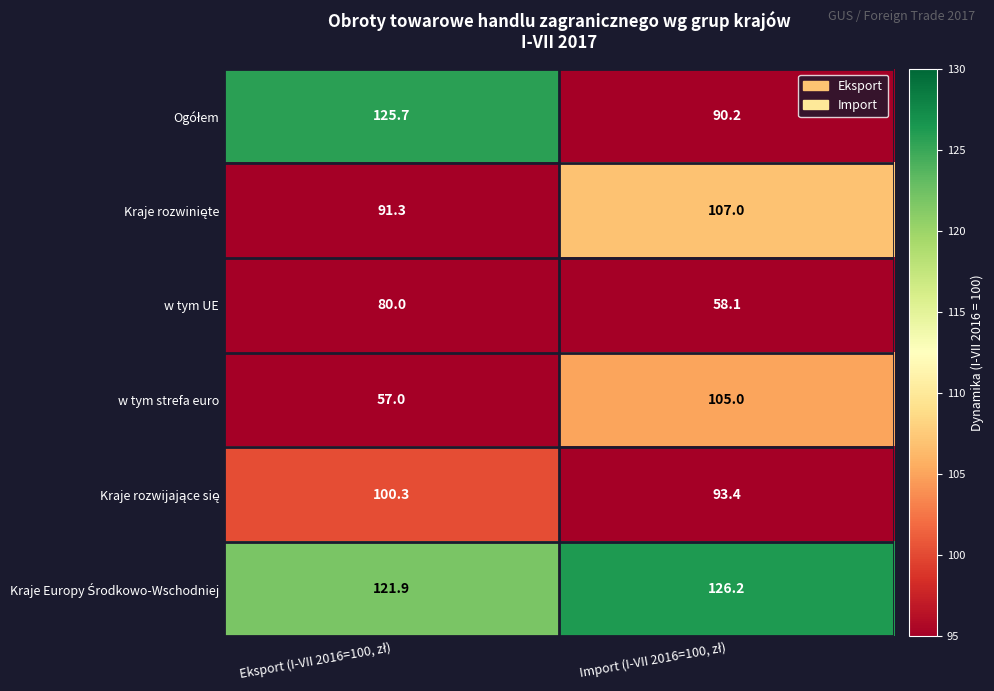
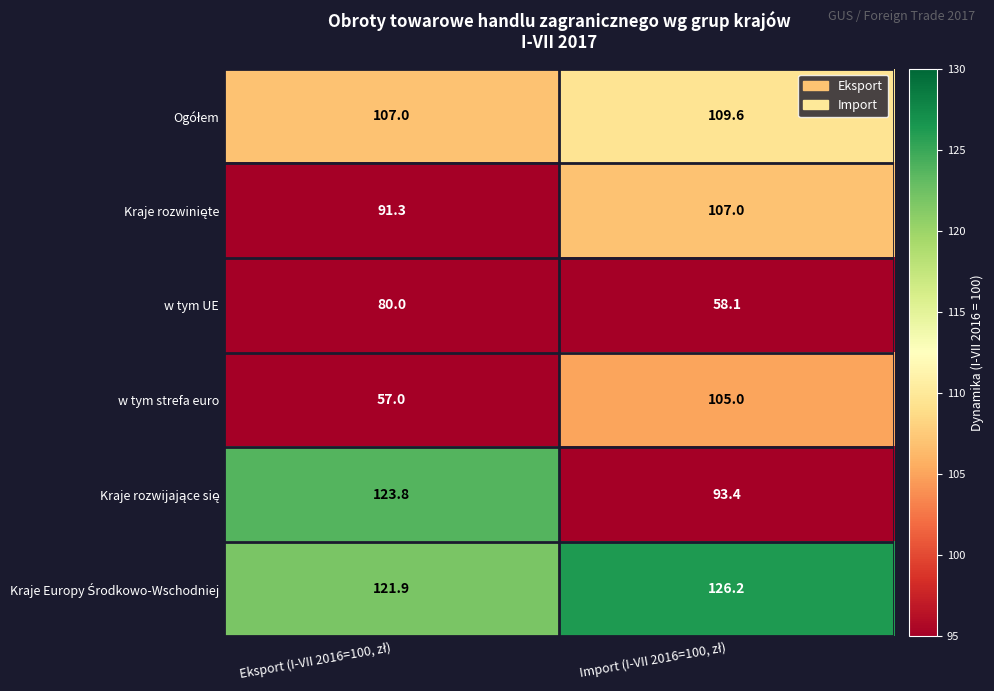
Ogółem, Eksport (I-VII 2016=100, zł): 125.7 -> 107.0
Ogółem, Import (I-VII 2016=100, zł): 90.2 -> 109.6
Kraje rozwijające się, Eksport (I-VII 2016=100, zł): 100.3 -> 123.8
